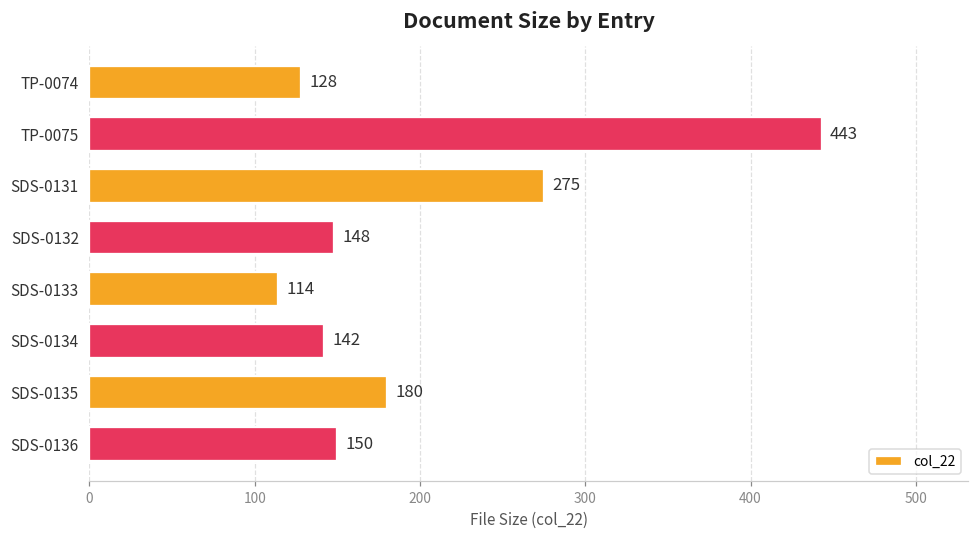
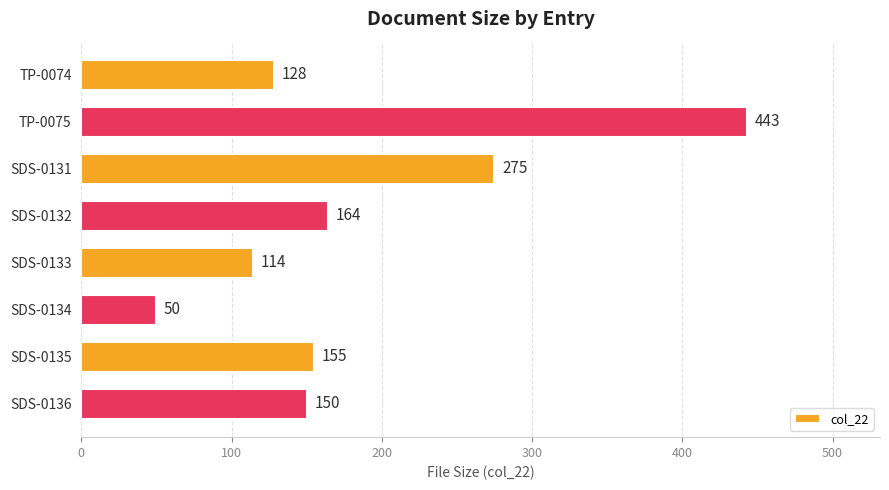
SDS-0132: 148 -> 164
SDS-0134: 142 -> 50
SDS-0135: 180 -> 155
